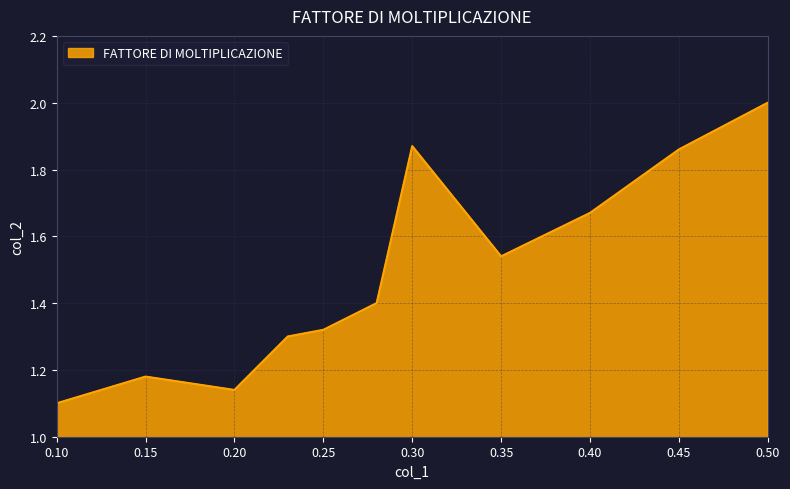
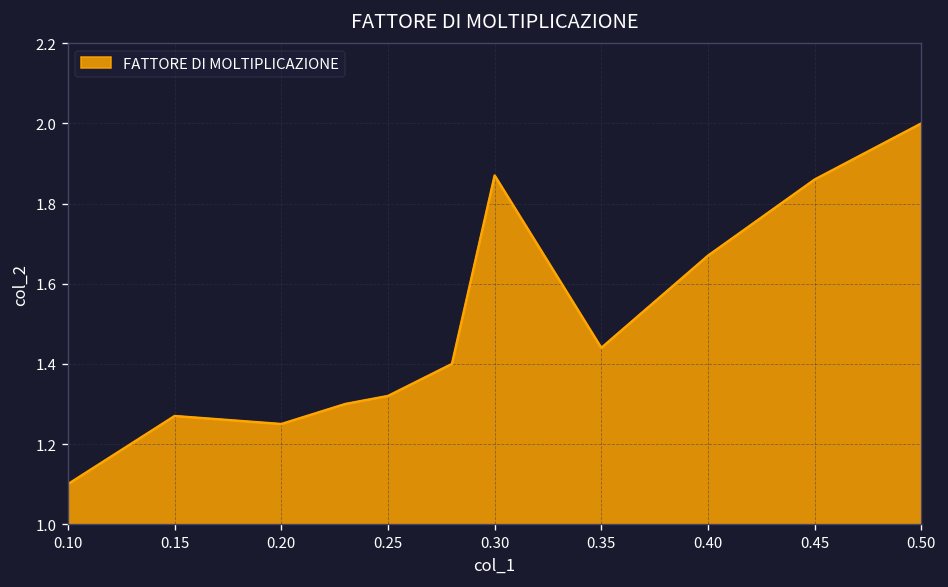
0.15: 1.18 -> 1.27
0.20: 1.14 -> 1.25
0.35: 1.54 -> 1.44
